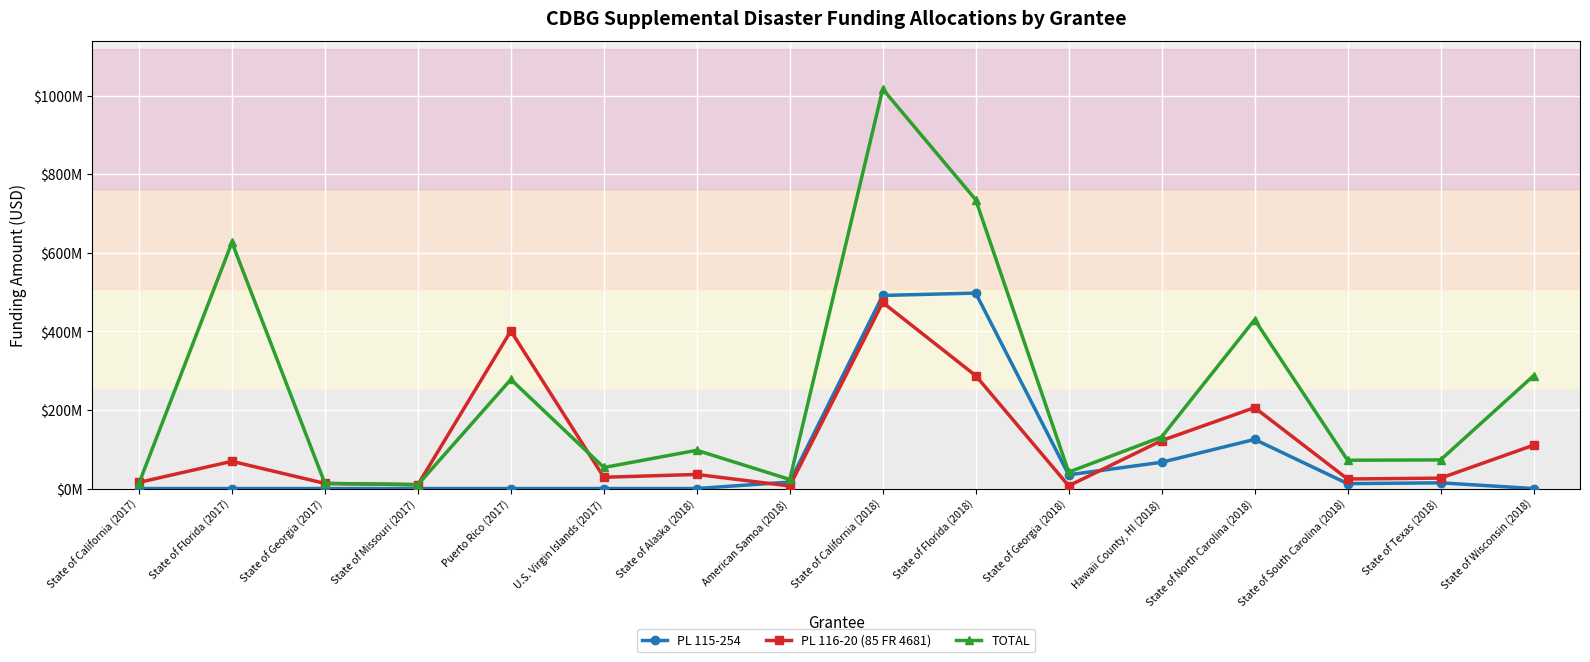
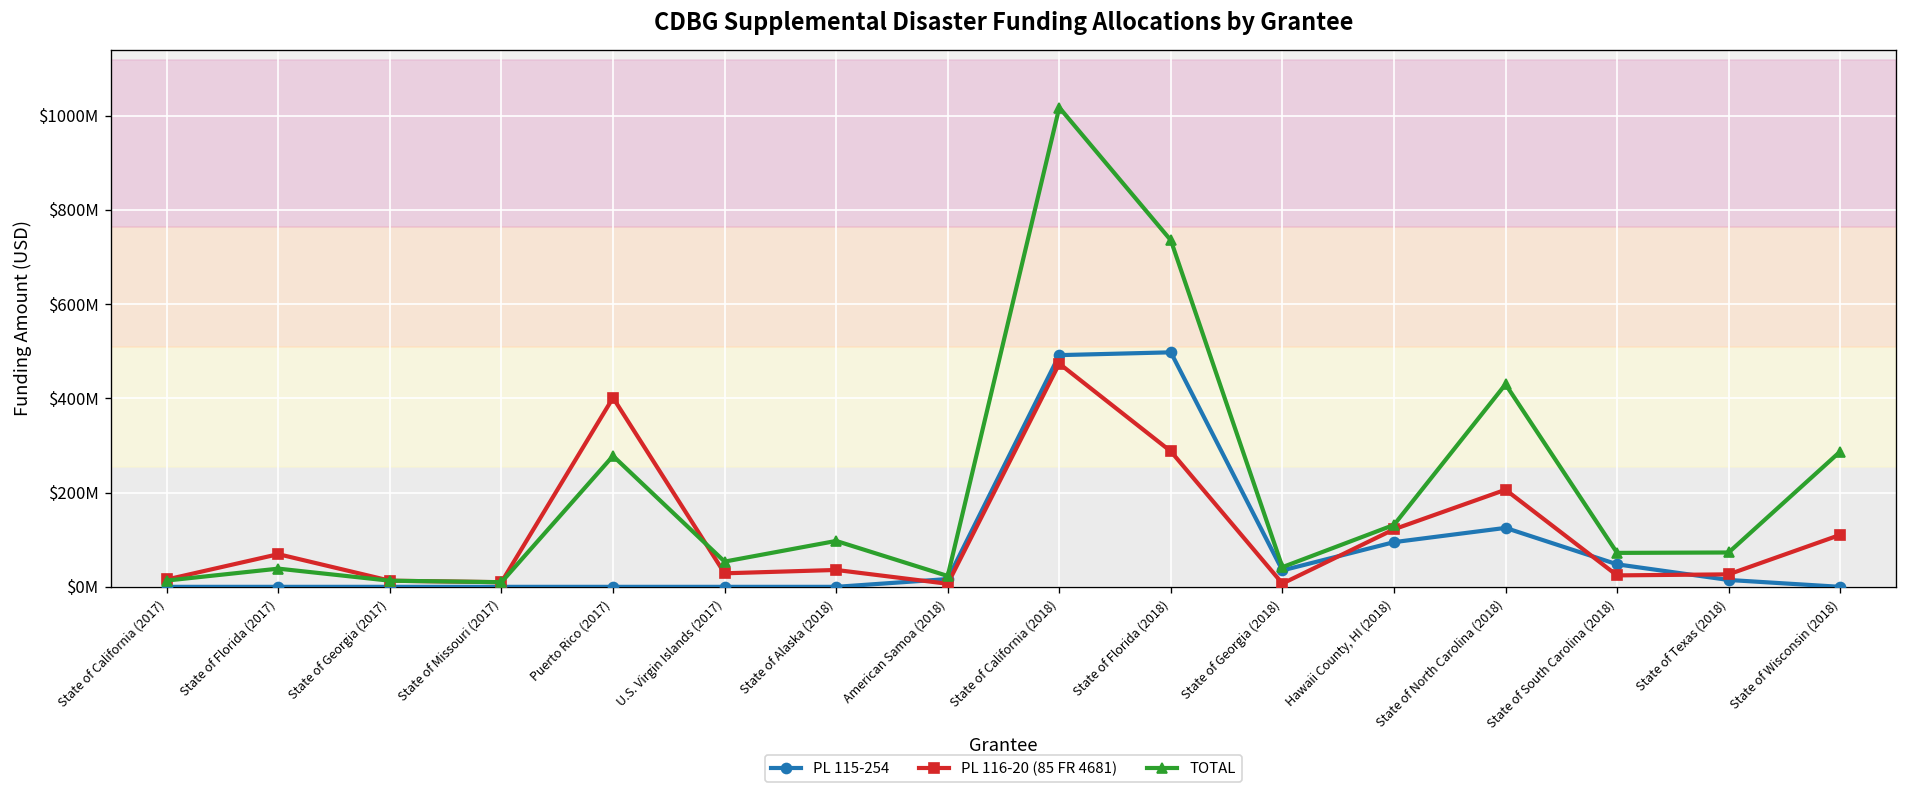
TOTAL, State of Florida (2017): $630000000 -> $40000000
PL 115-254, Hawaii County, HI (2018): $70000000 -> $90000000
PL 115-254, State of South Carolina (2018): $10000000 -> $50000000
